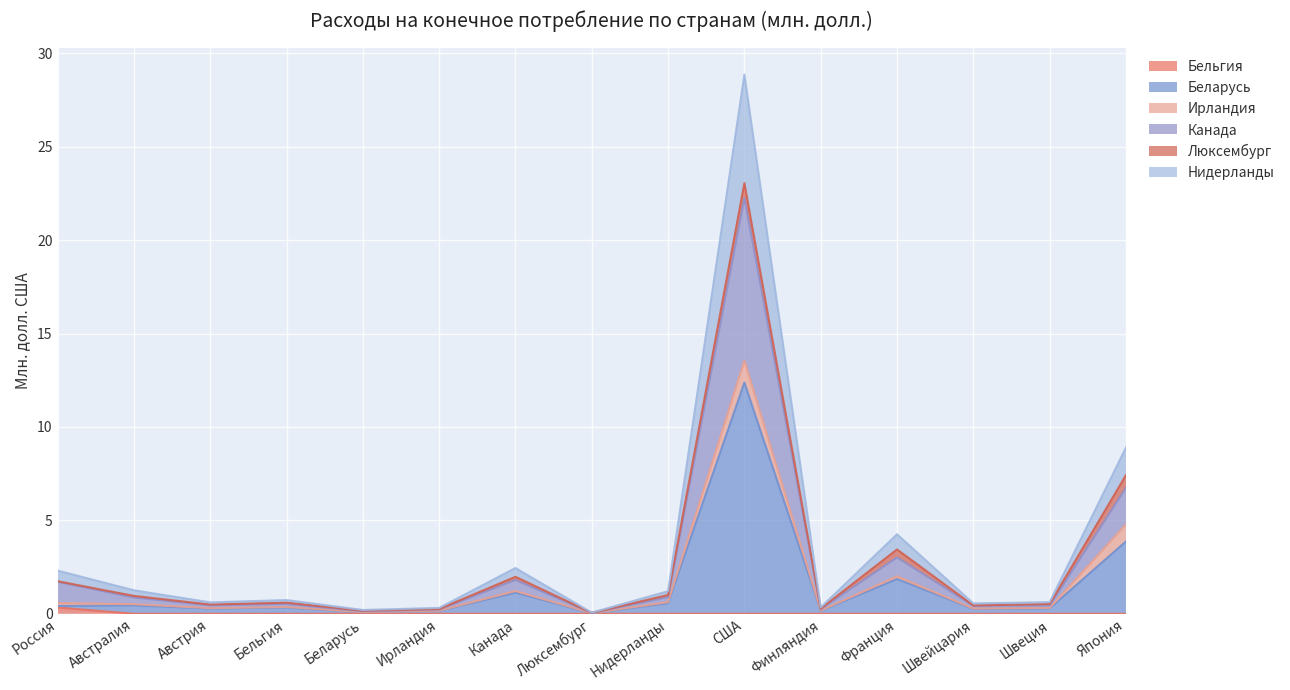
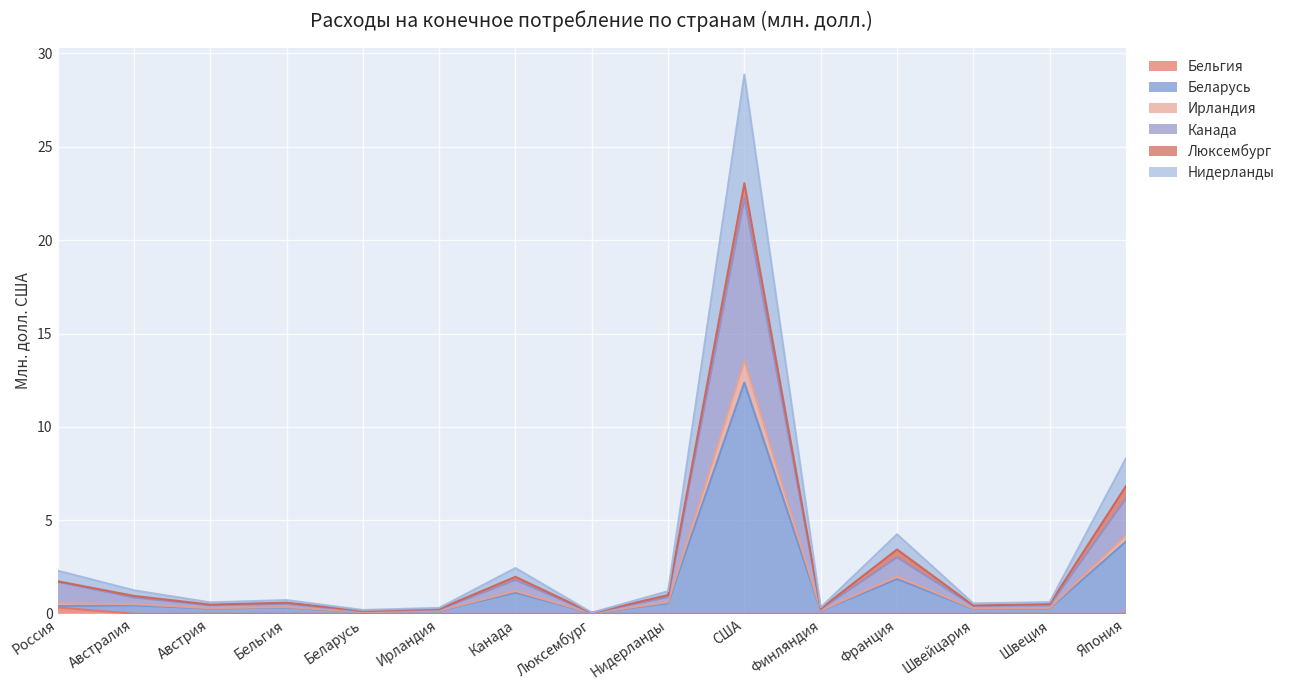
Ирландия, Япония: 0.9 -> 0.3
